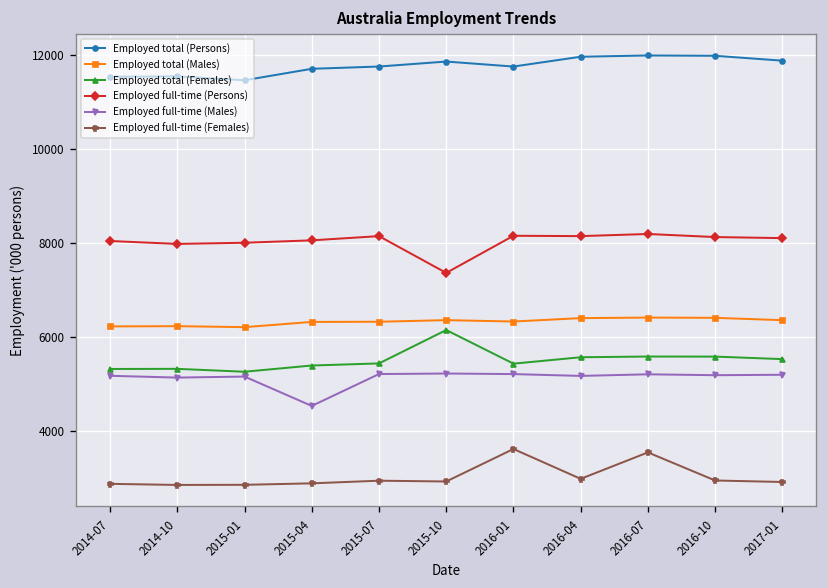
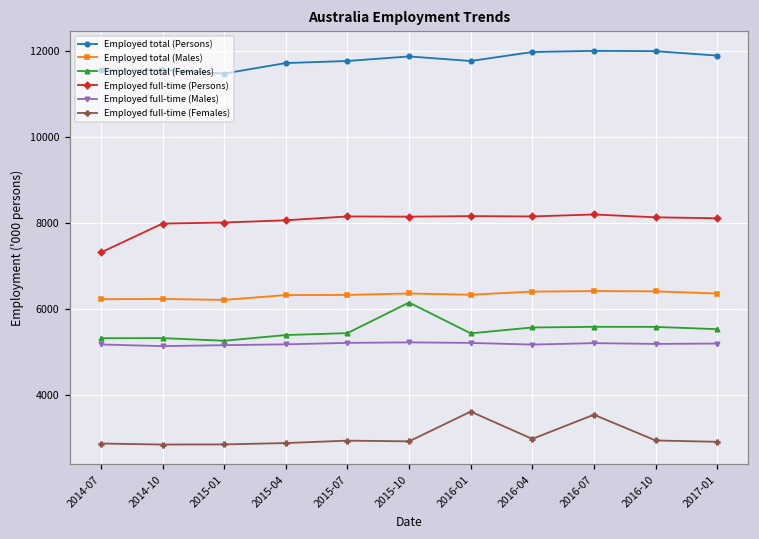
Employed full-time (Persons), 2014-07: 8000 -> 7300
Employed full-time (Males), 2015-04: 4500 -> 5200
Employed full-time (Persons), 2015-10: 7400 -> 8100
